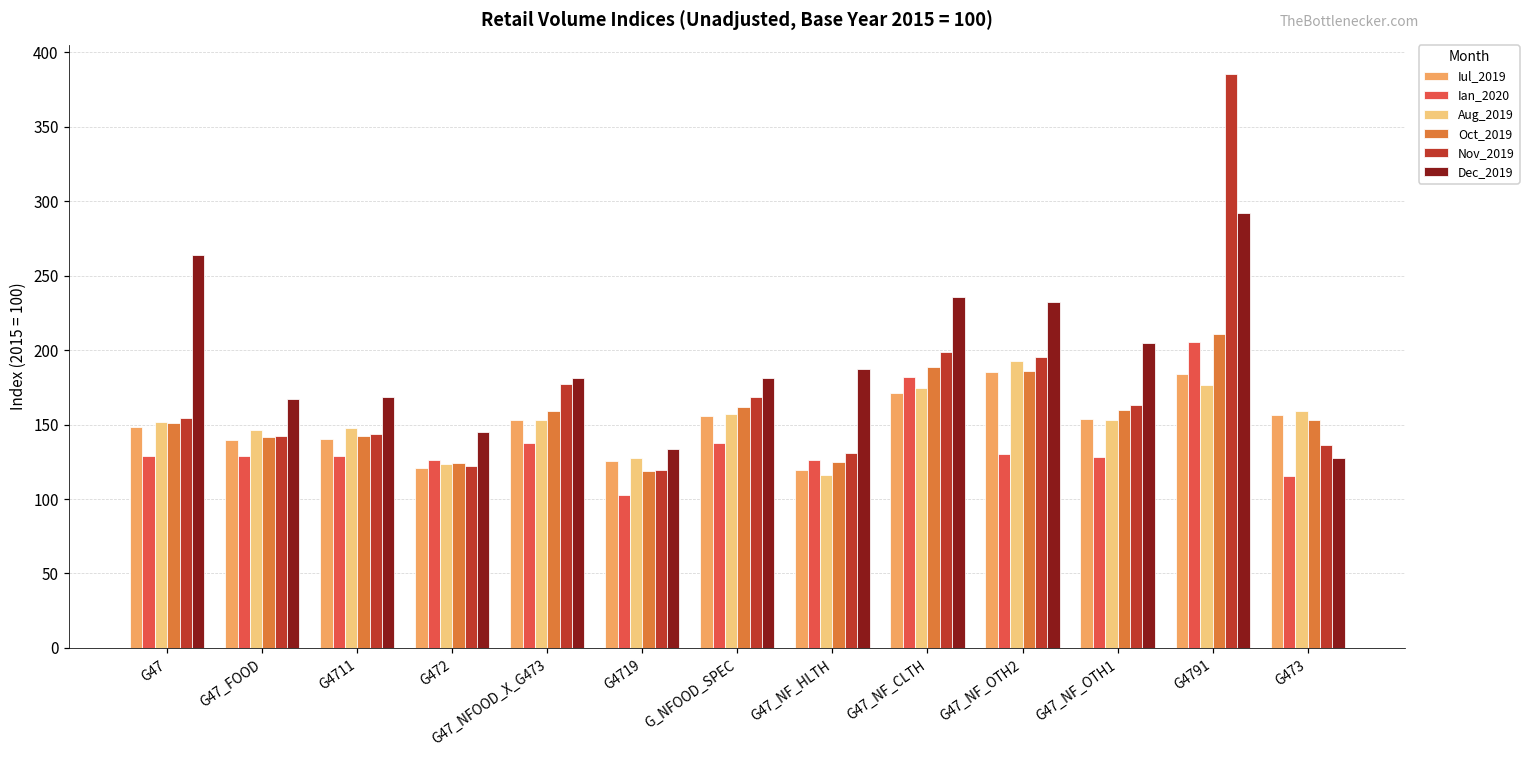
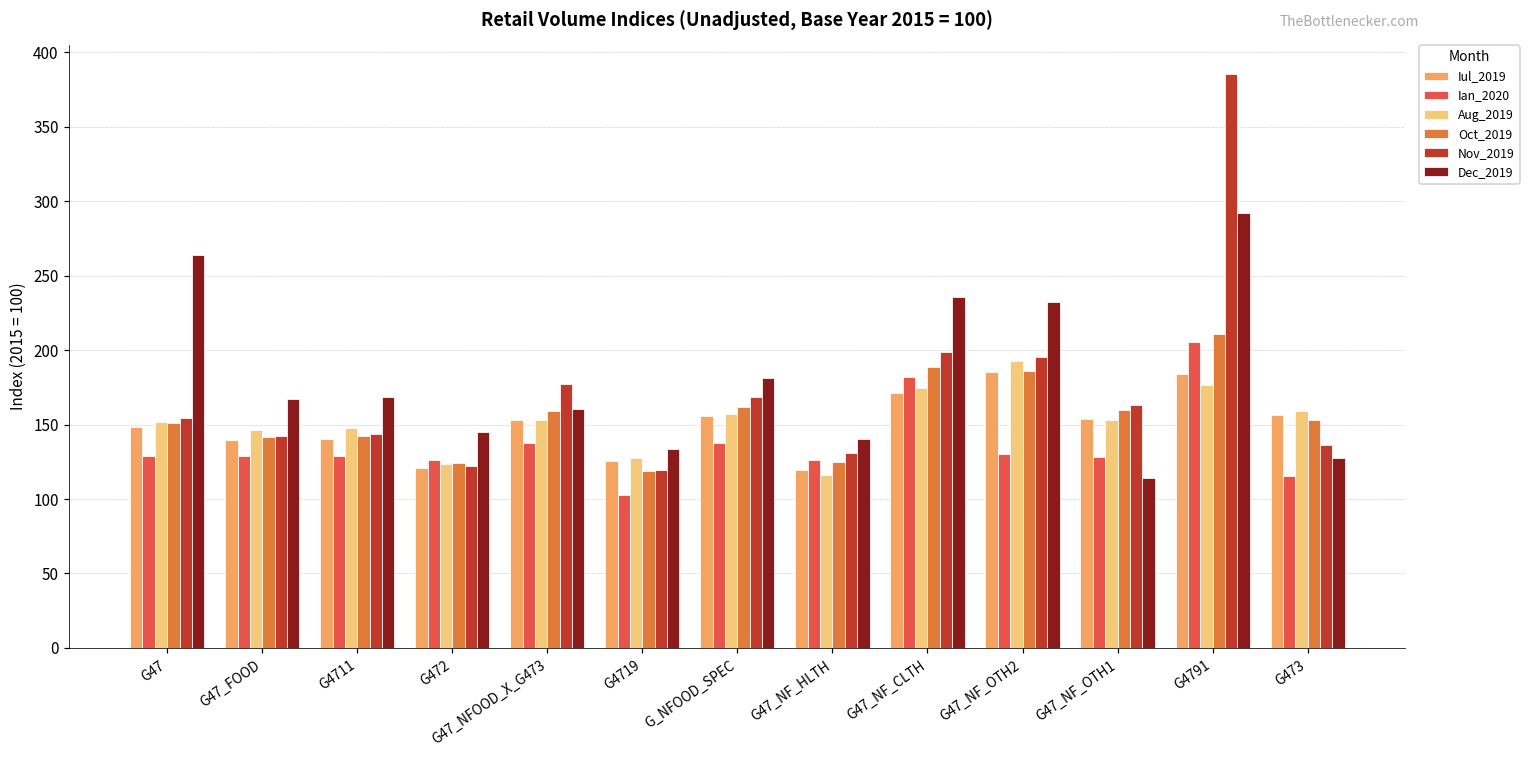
Dec_2019, G47_NFOOD_X_G473: 181 -> 161
Dec_2019, G47_NF_HLTH: 188 -> 140
Dec_2019, G47_NF_OTH1: 205 -> 114
